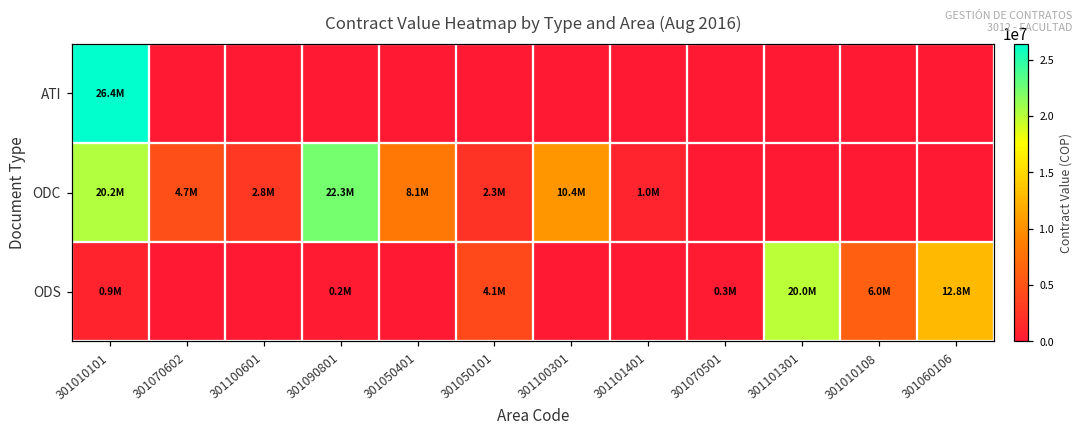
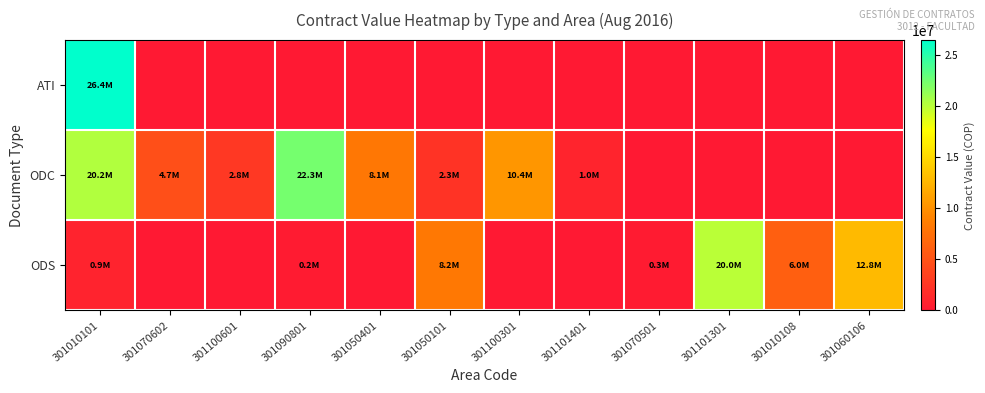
ODS, 301050101: 4.1M -> 8.2M
